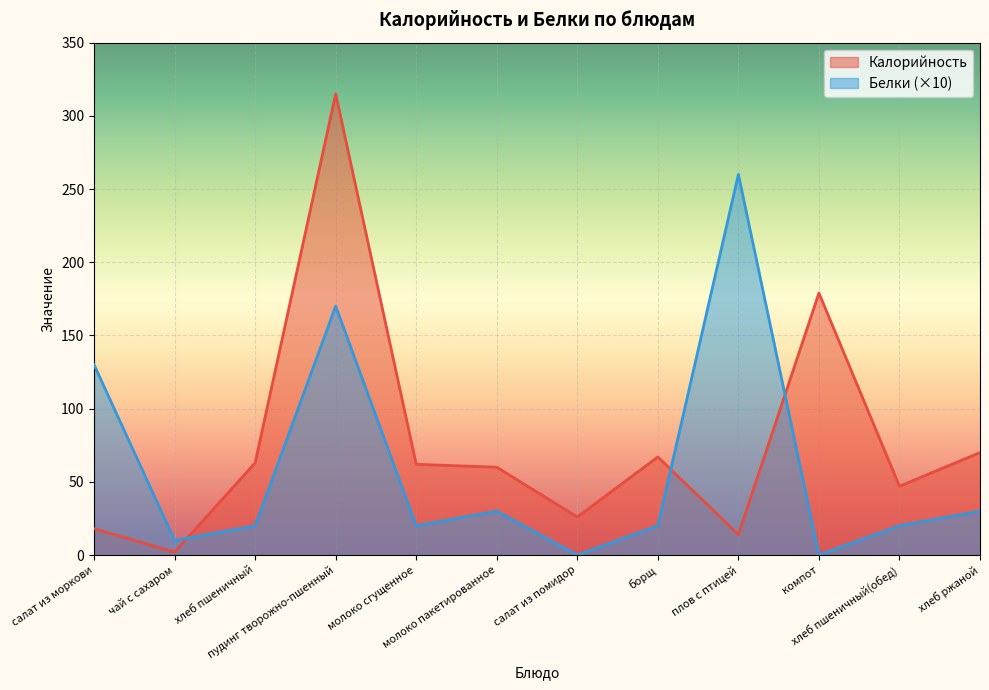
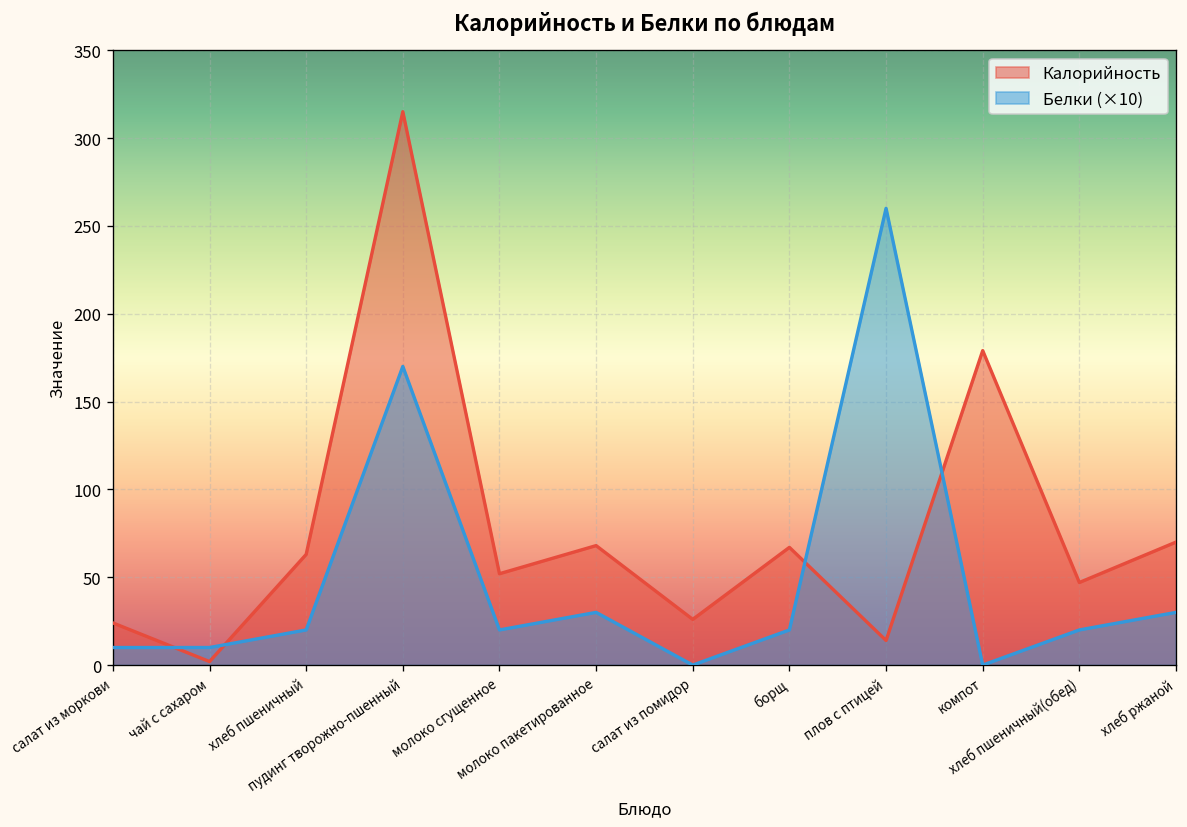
Калорийность, салат из моркови: 18 -> 24
Белки (×10), салат из моркови: 130 -> 10
Калорийность, молоко сгущенное: 62 -> 52
Калорийность, молоко пакетированное: 60 -> 68
